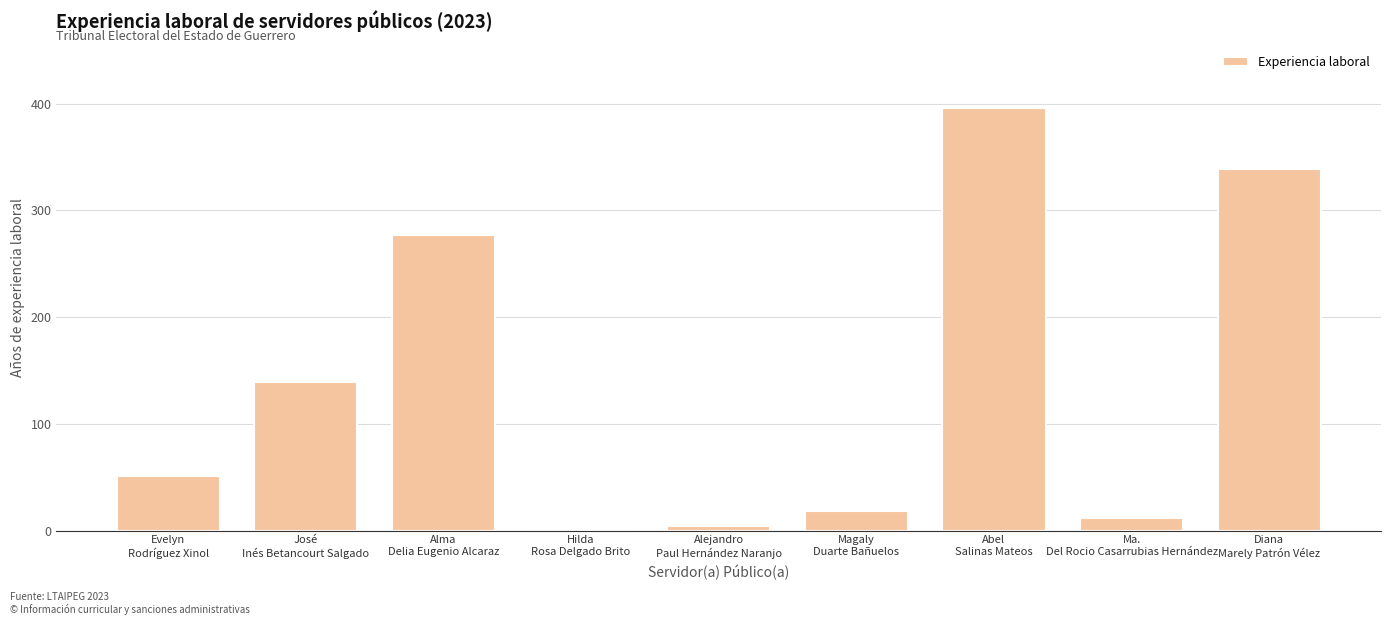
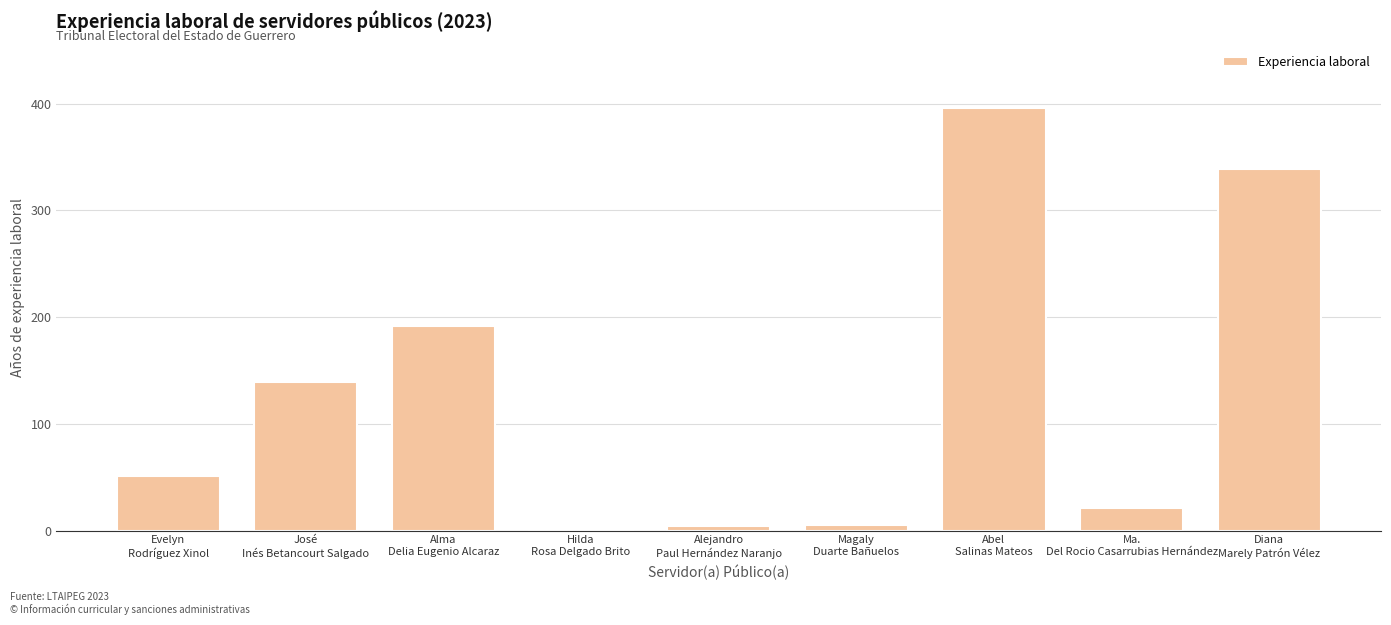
Alma Delia Eugenio Alcaraz: 277 -> 192
Magaly Duarte Bañuelos: 18 -> 5
Ma. Del Rocio Casarrubias Hernández: 12 -> 21
